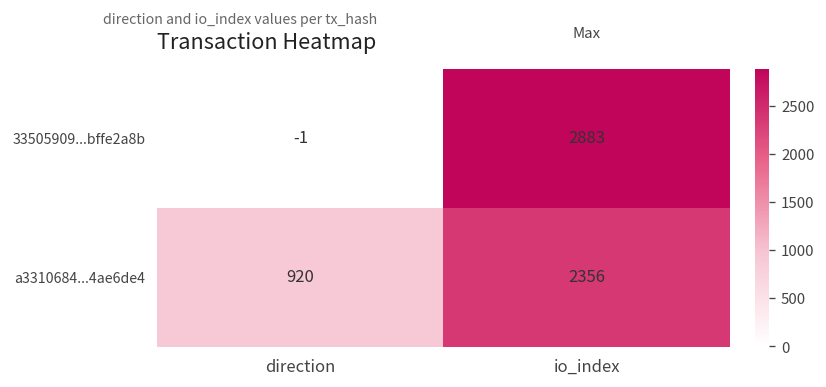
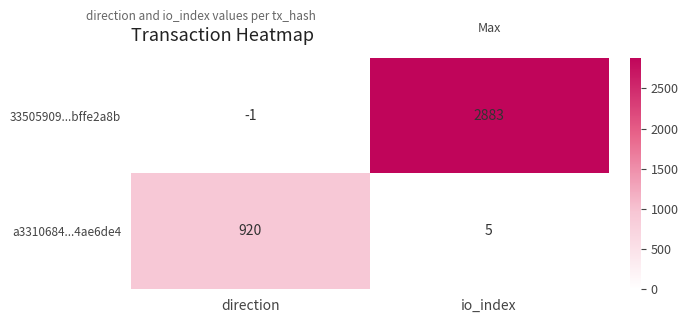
a3310684...4ae6de4, io_index: 2356 -> 5
